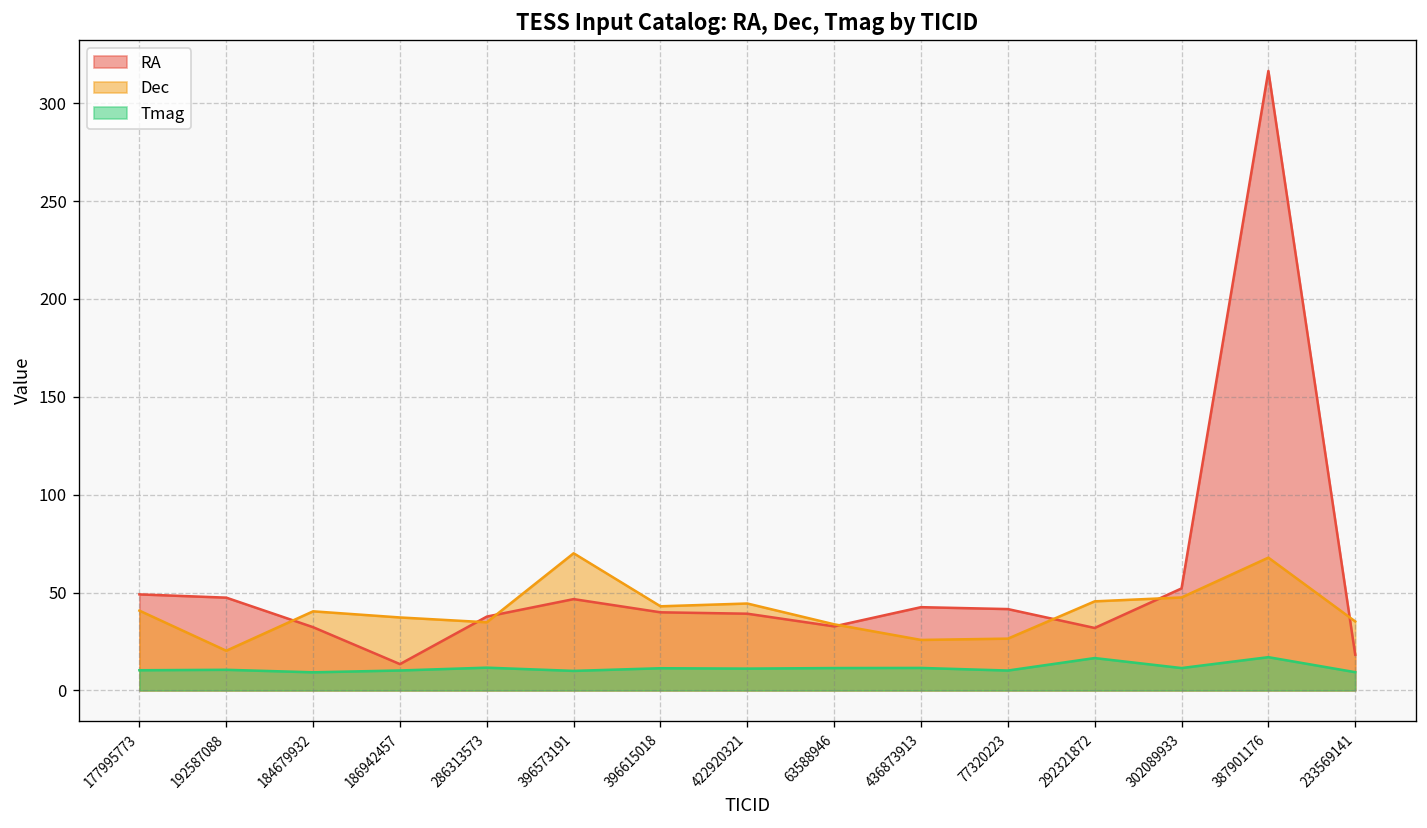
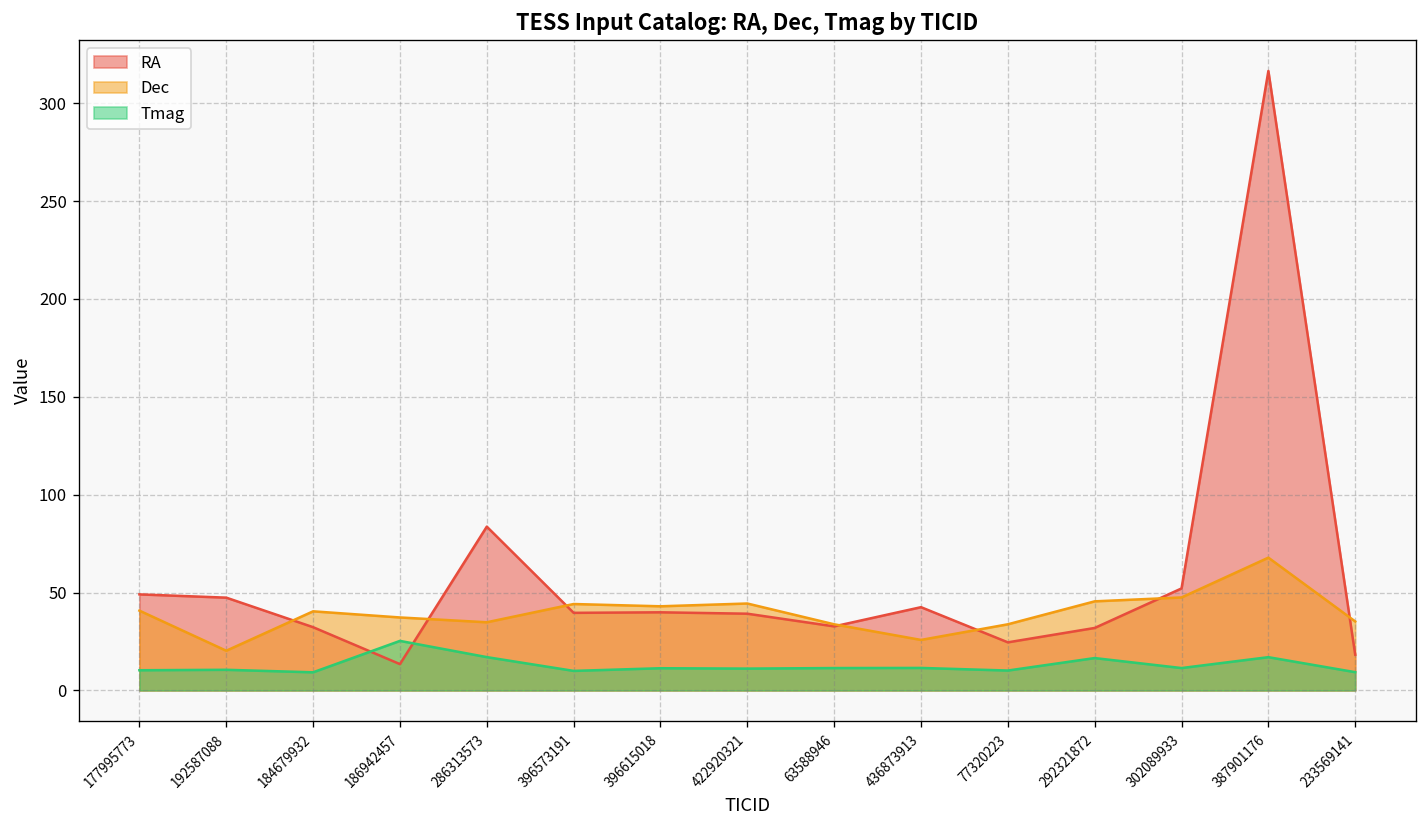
Tmag, 186942457: 10 -> 25
RA, 286313573: 38 -> 84
Tmag, 286313573: 12 -> 17
RA, 396573191: 47 -> 40
Dec, 396573191: 70 -> 44
RA, 77320223: 42 -> 25
Dec, 77320223: 26 -> 34
